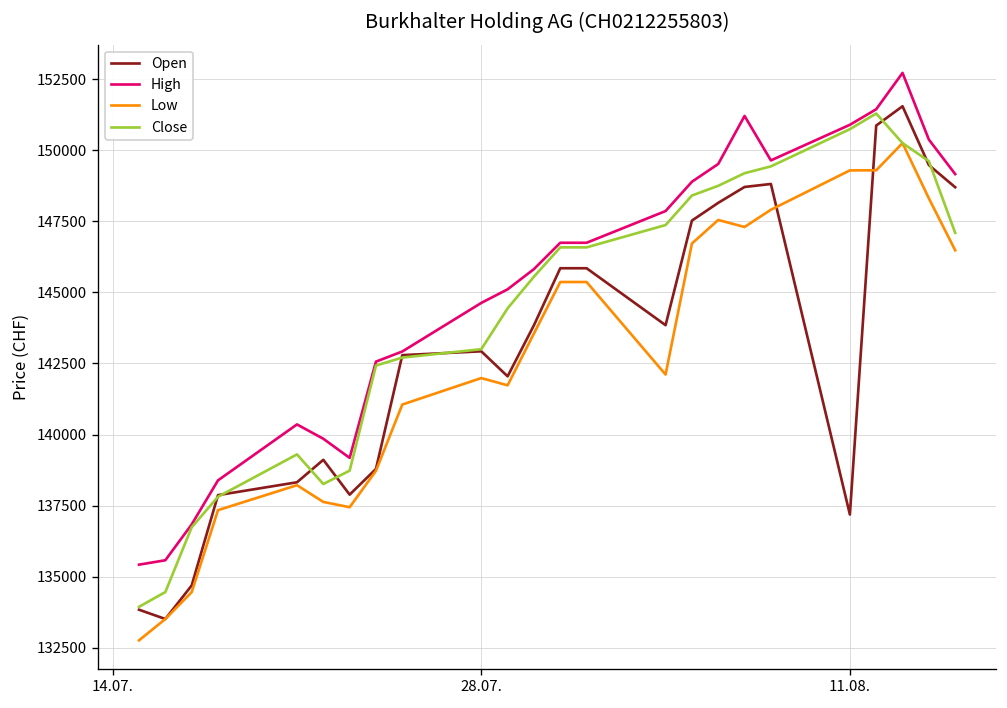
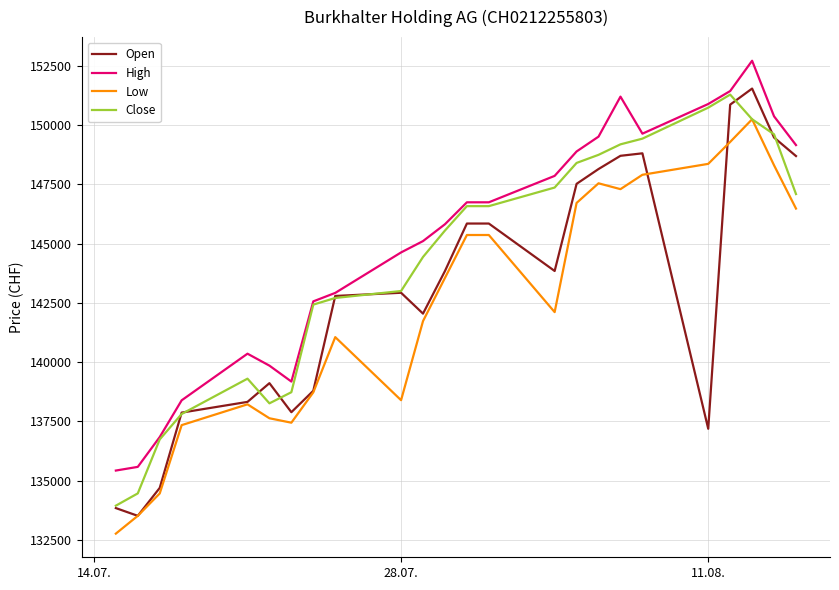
Low, 28.07.: 142000 -> 138400
Low, 11.08.: 149300 -> 148400
